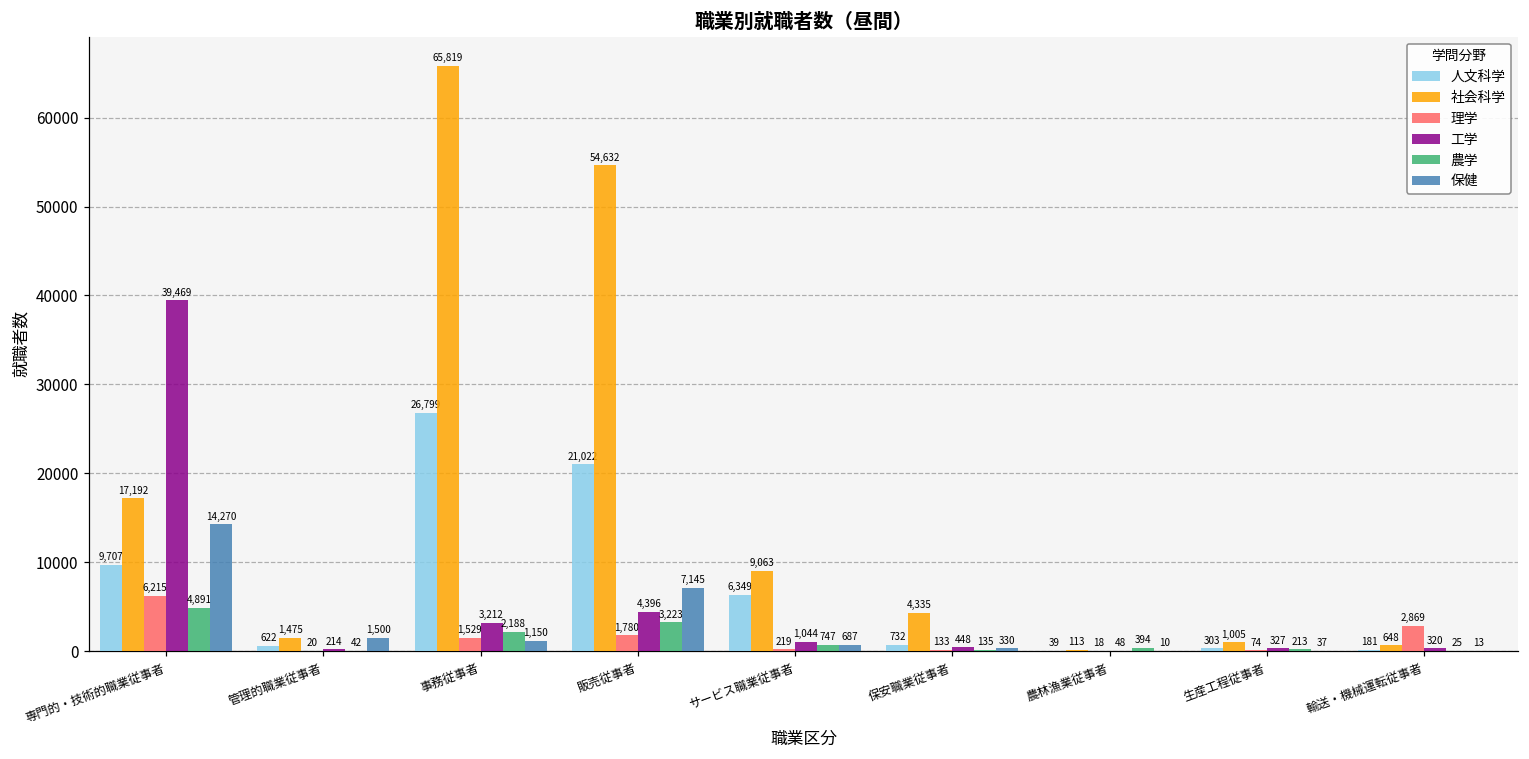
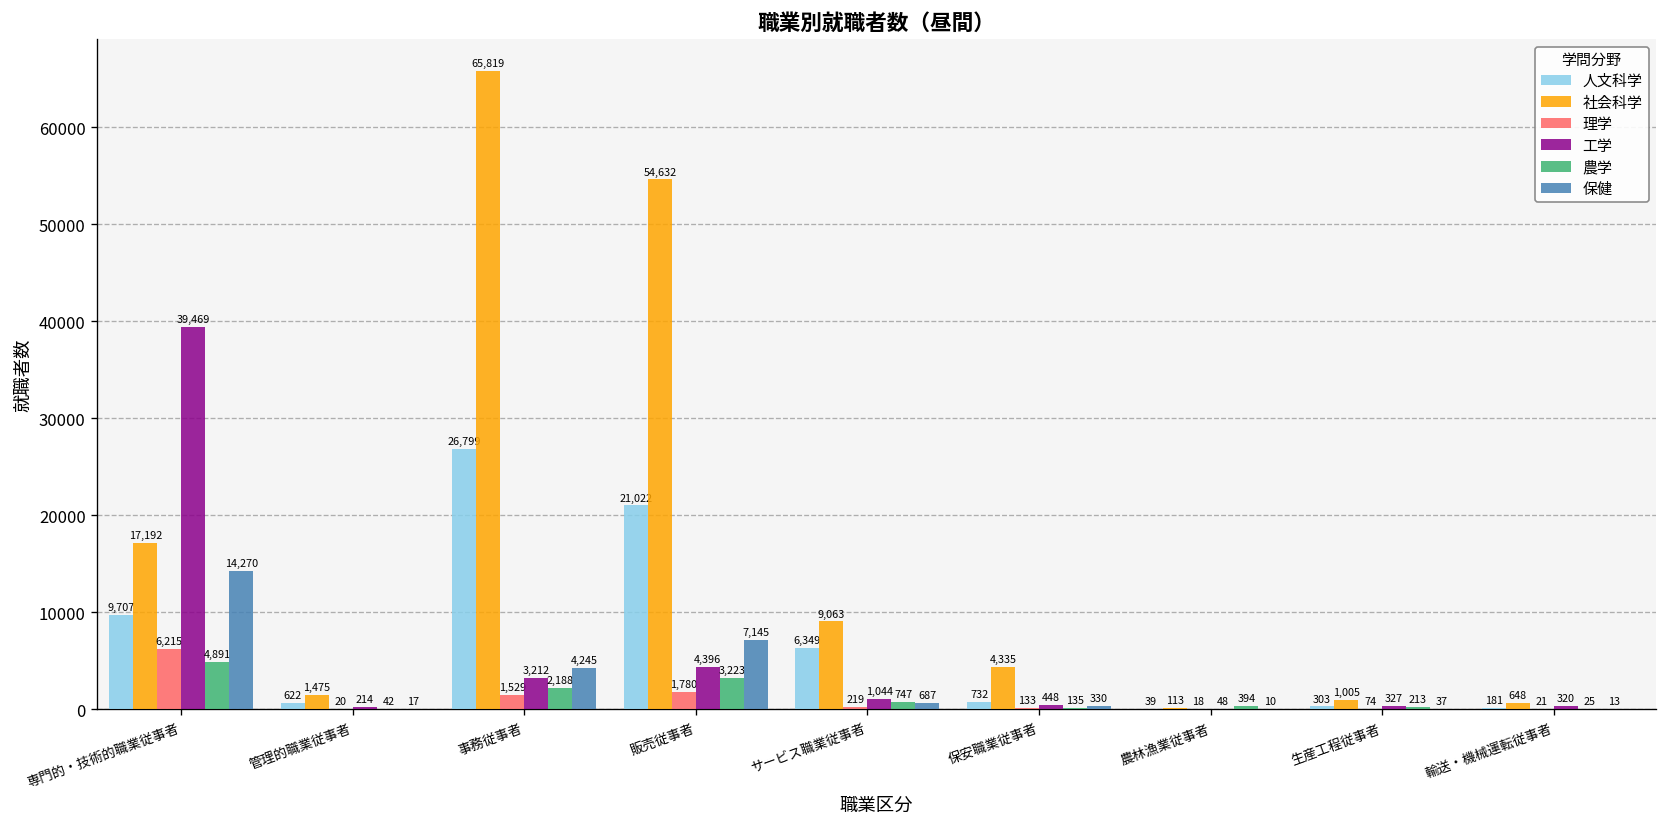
保健, 管理的職業従事者: 1,500 -> 17
保健, 事務従事者: 1,150 -> 4,245
理学, 輸送・機械運転従事者: 2,869 -> 21
